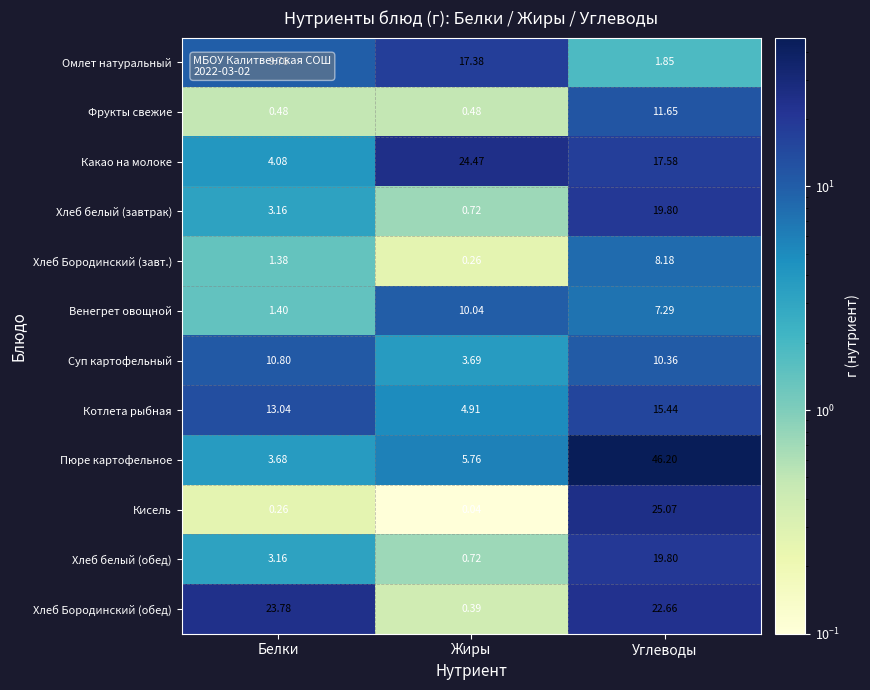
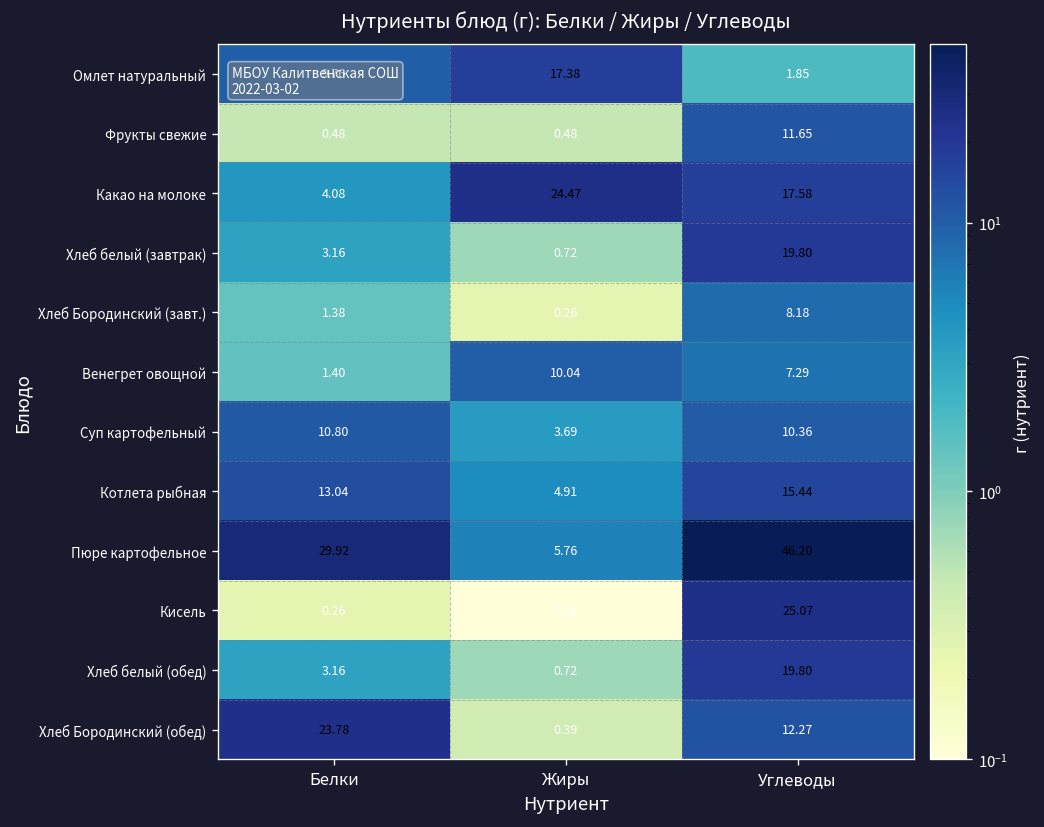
Пюре картофельное, Белки: 3.68 -> 29.92
Хлеб Бородинский (обед), Углеводы: 22.66 -> 12.27
